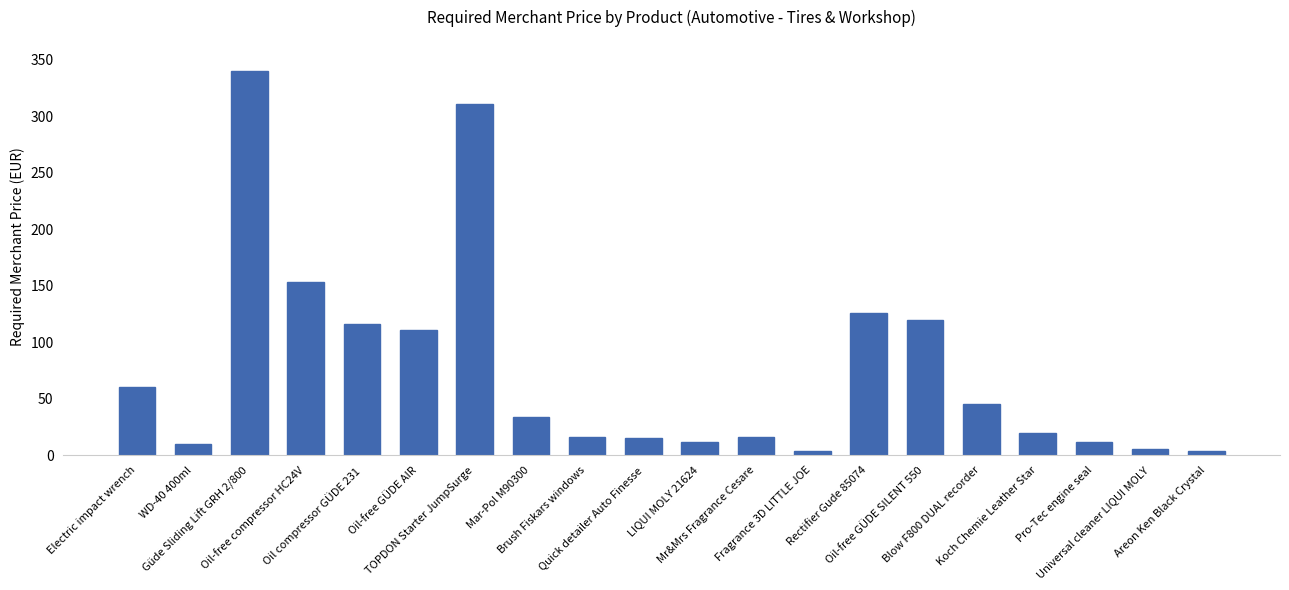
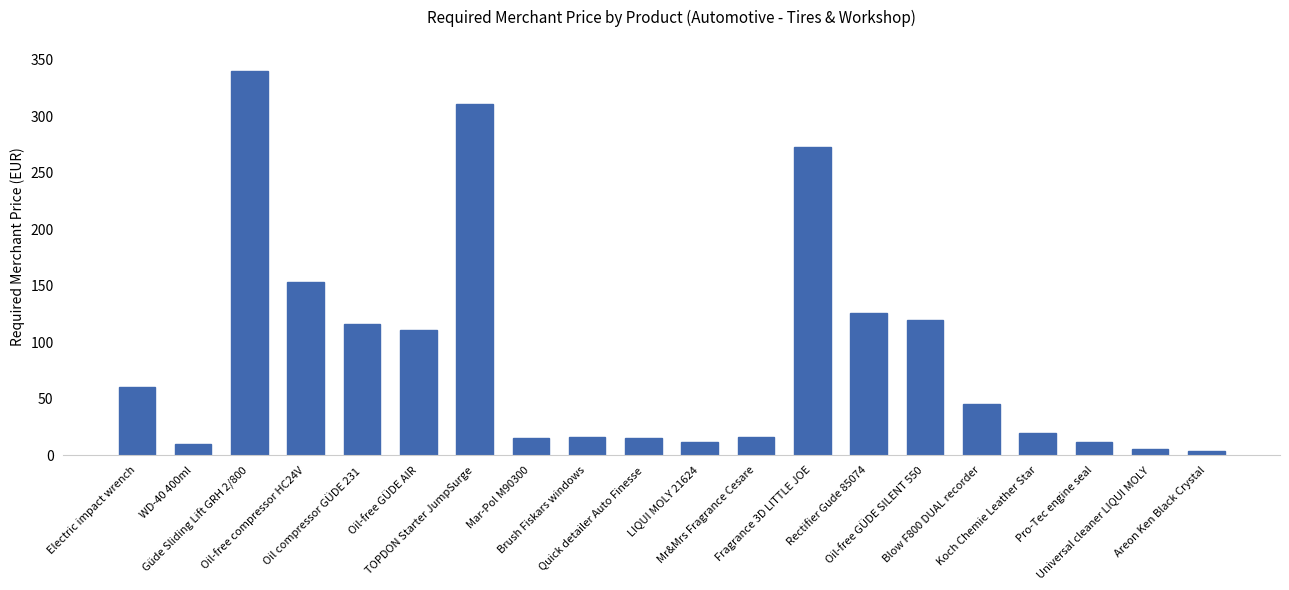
Mar-Pol M90300: 33 -> 15
Fragrance 3D LITTLE JOE: 4 -> 272
